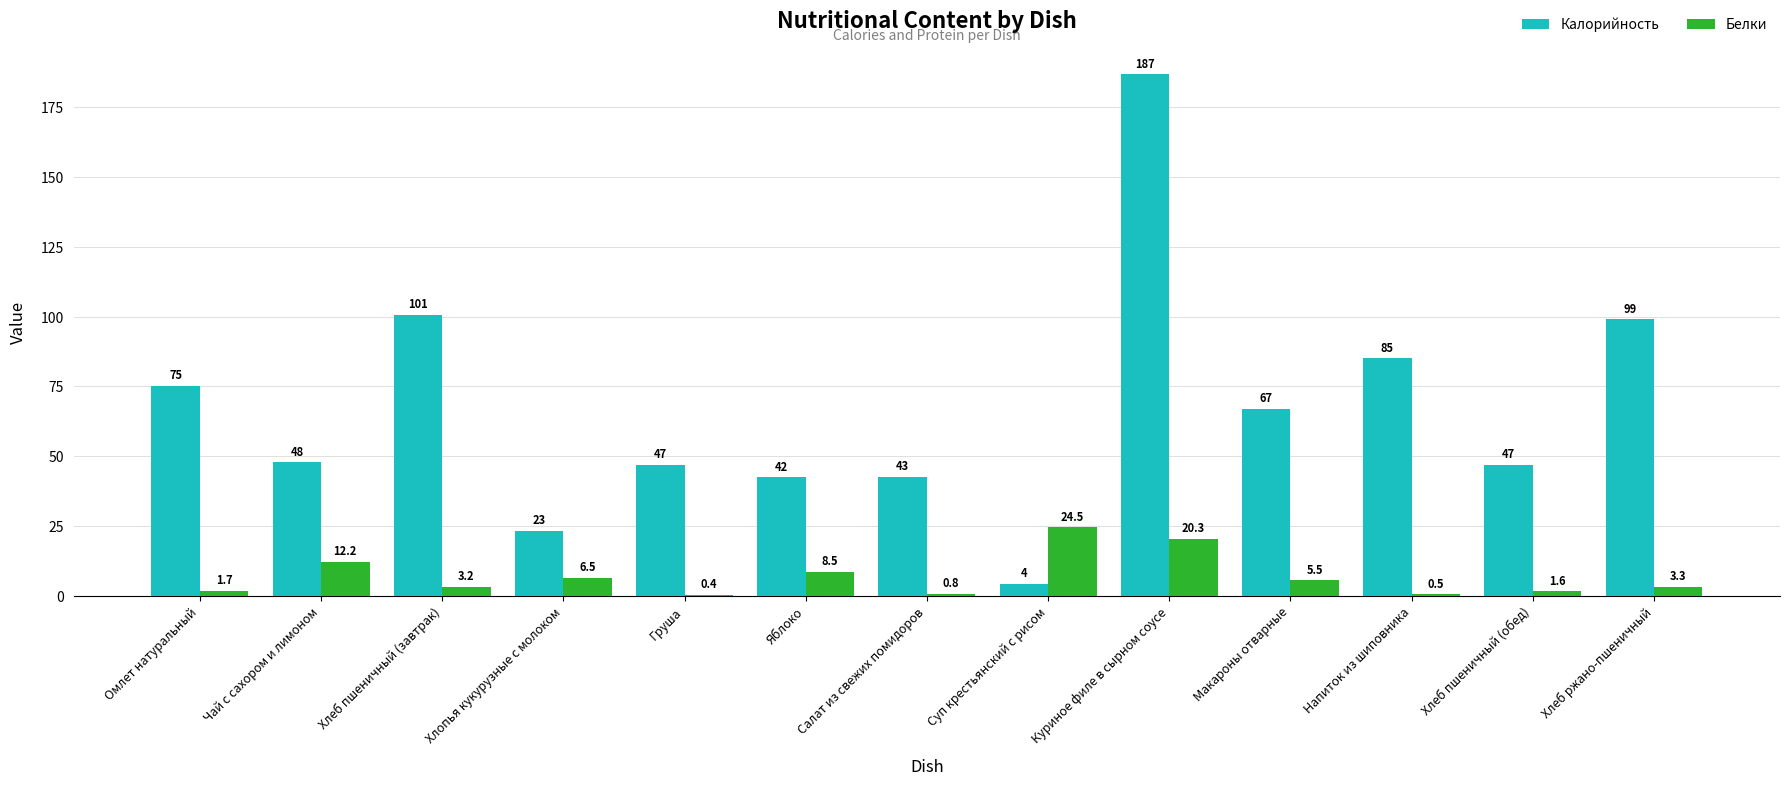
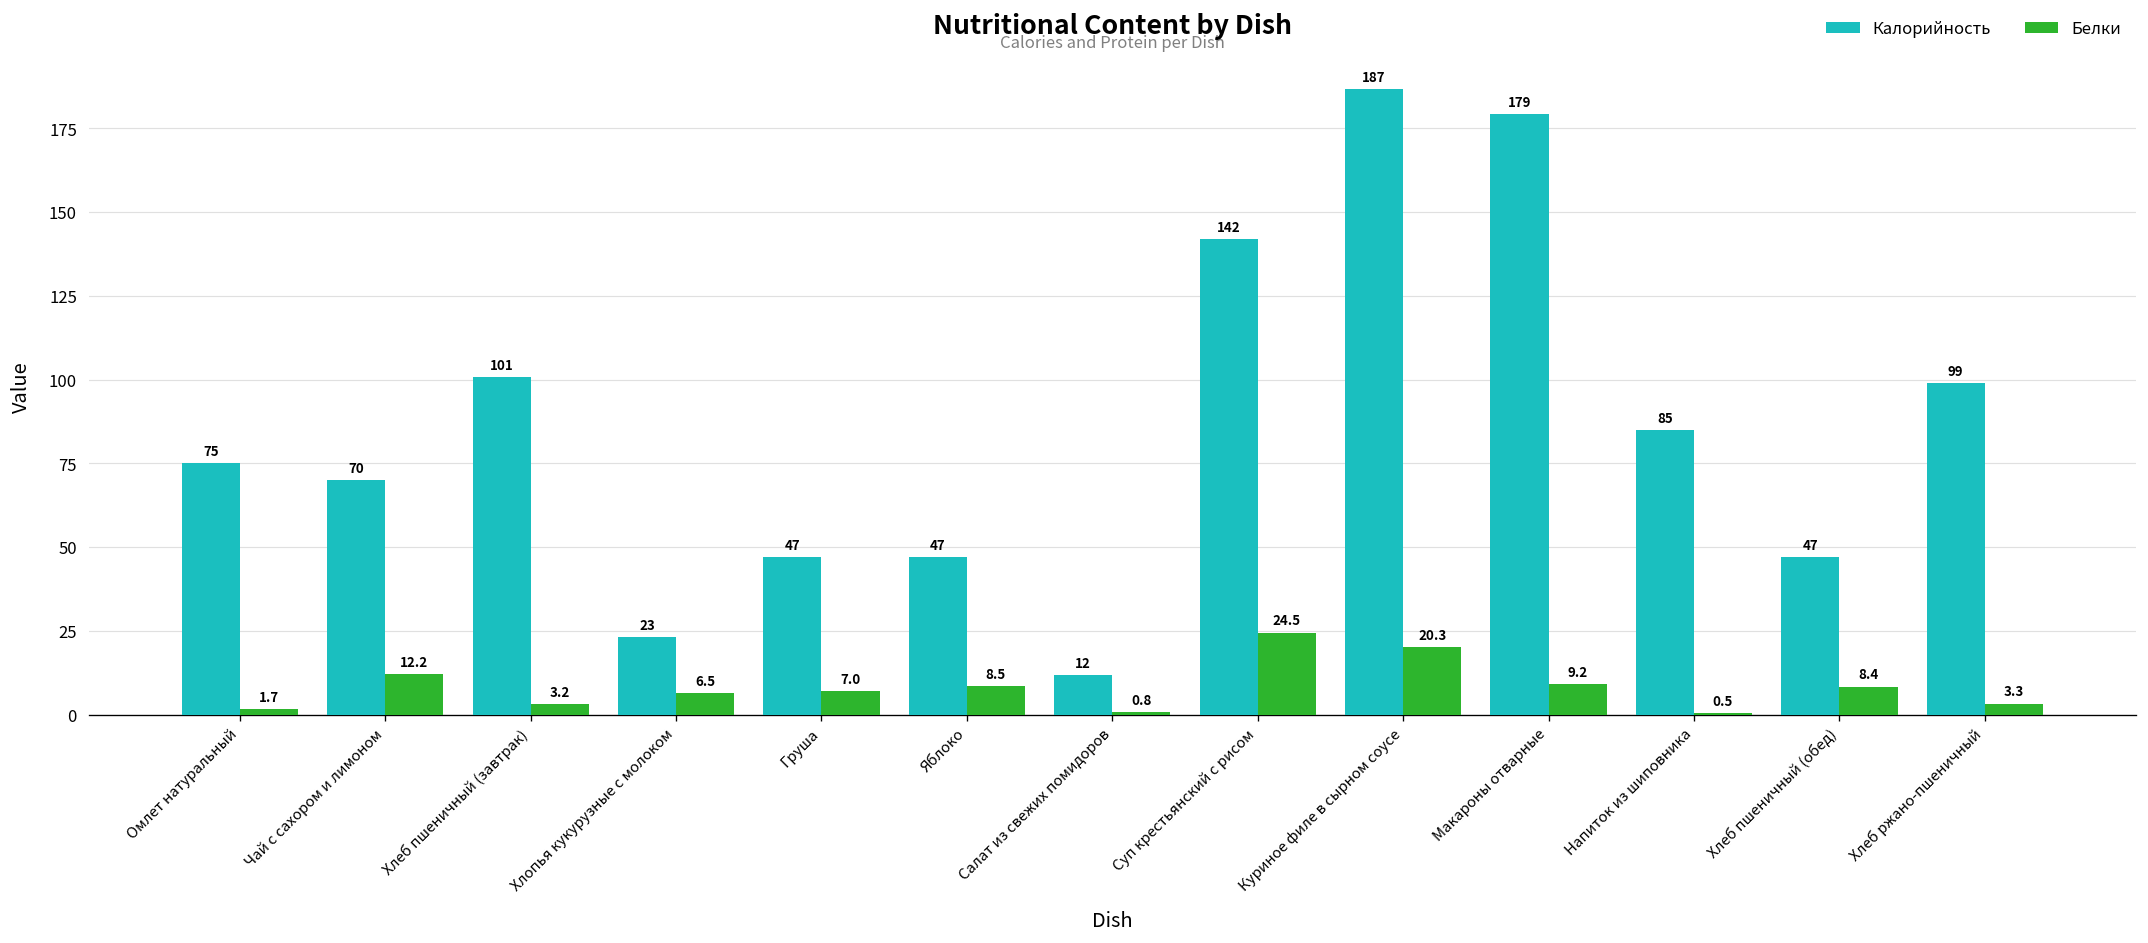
Калорийность, Чай с сахором и лимоном: 48 -> 70
Белки, Груша: 0.4 -> 7.0
Калорийность, Яблоко: 42 -> 47
Калорийность, Салат из свежих помидоров: 43 -> 12
Калорийность, Суп крестьянский с рисом: 4 -> 142
Калорийность, Макароны отварные: 67 -> 179
Белки, Макароны отварные: 5.5 -> 9.2
Белки, Хлеб пшеничный (обед): 1.6 -> 8.4
